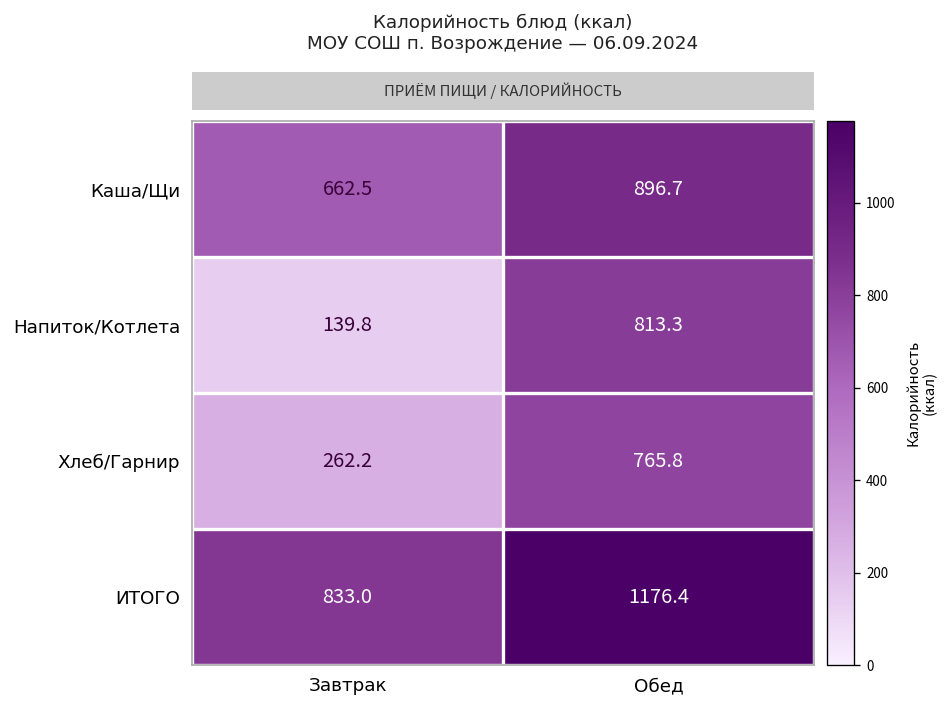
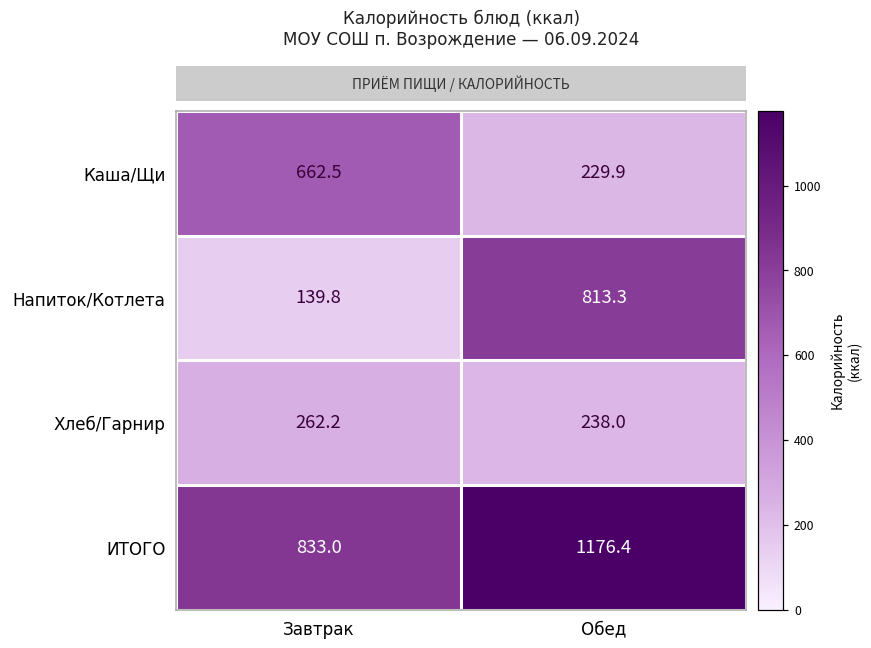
Каша/Щи, Обед: 896.7 -> 229.9
Хлеб/Гарнир, Обед: 765.8 -> 238.0
